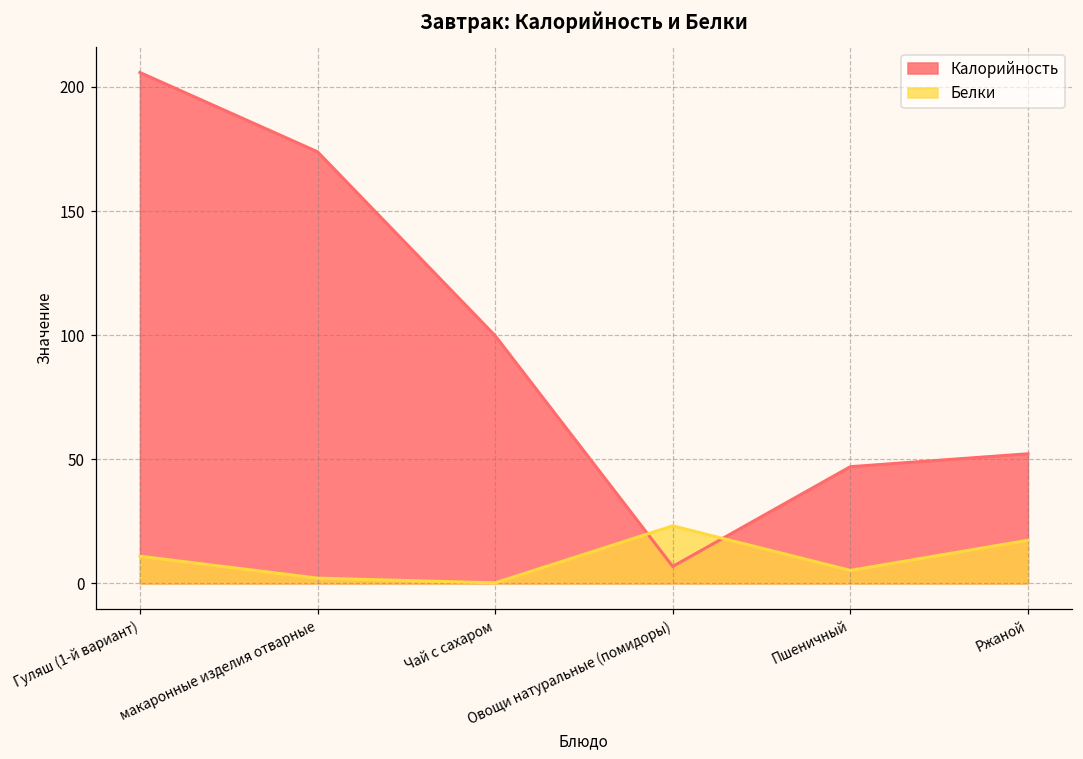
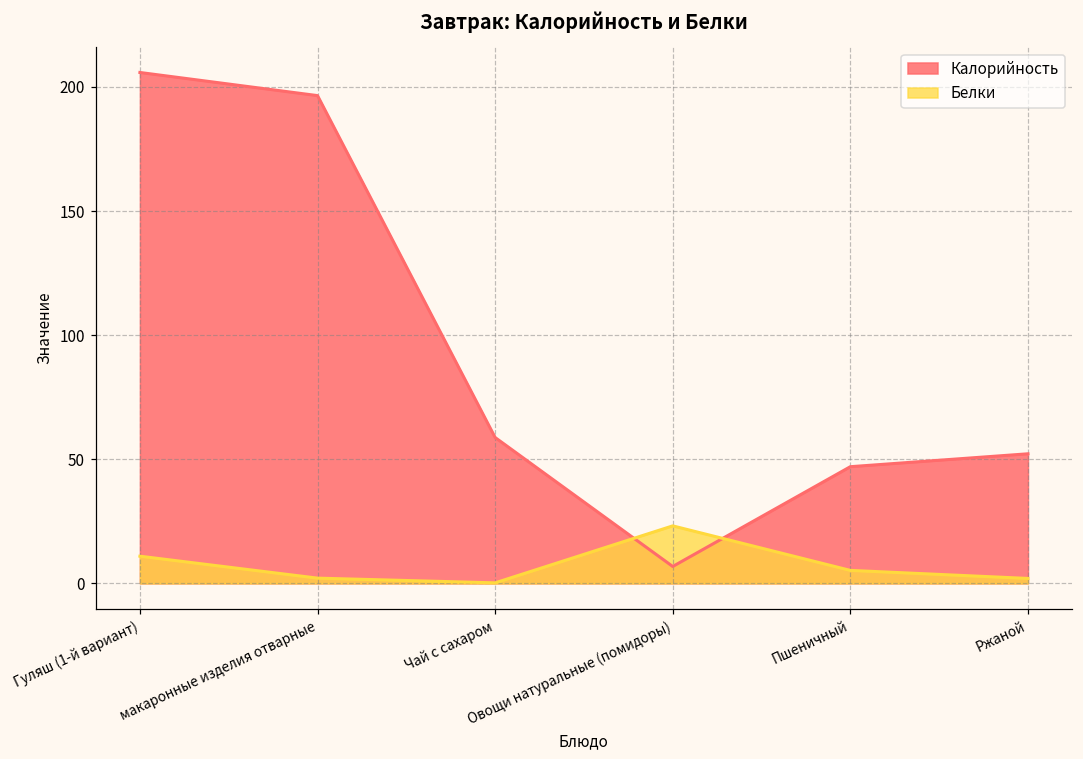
Калорийность, макаронные изделия отварные: 174 -> 197
Калорийность, Чай с сахаром: 100 -> 59
Белки, Ржаной: 17 -> 2
